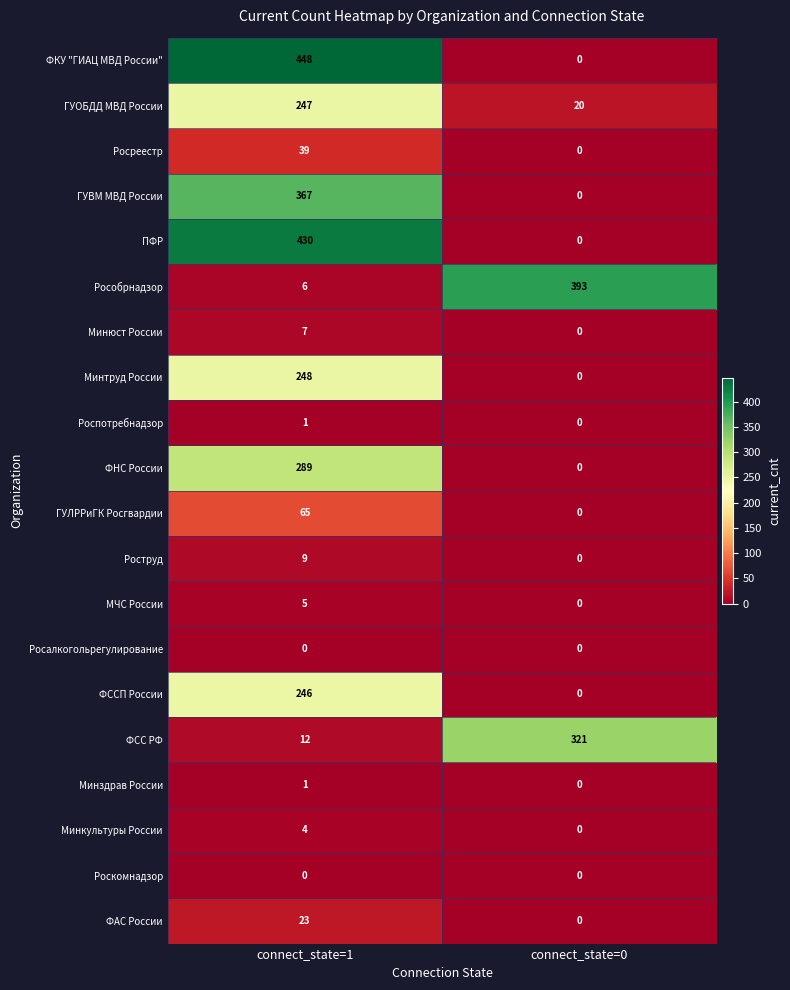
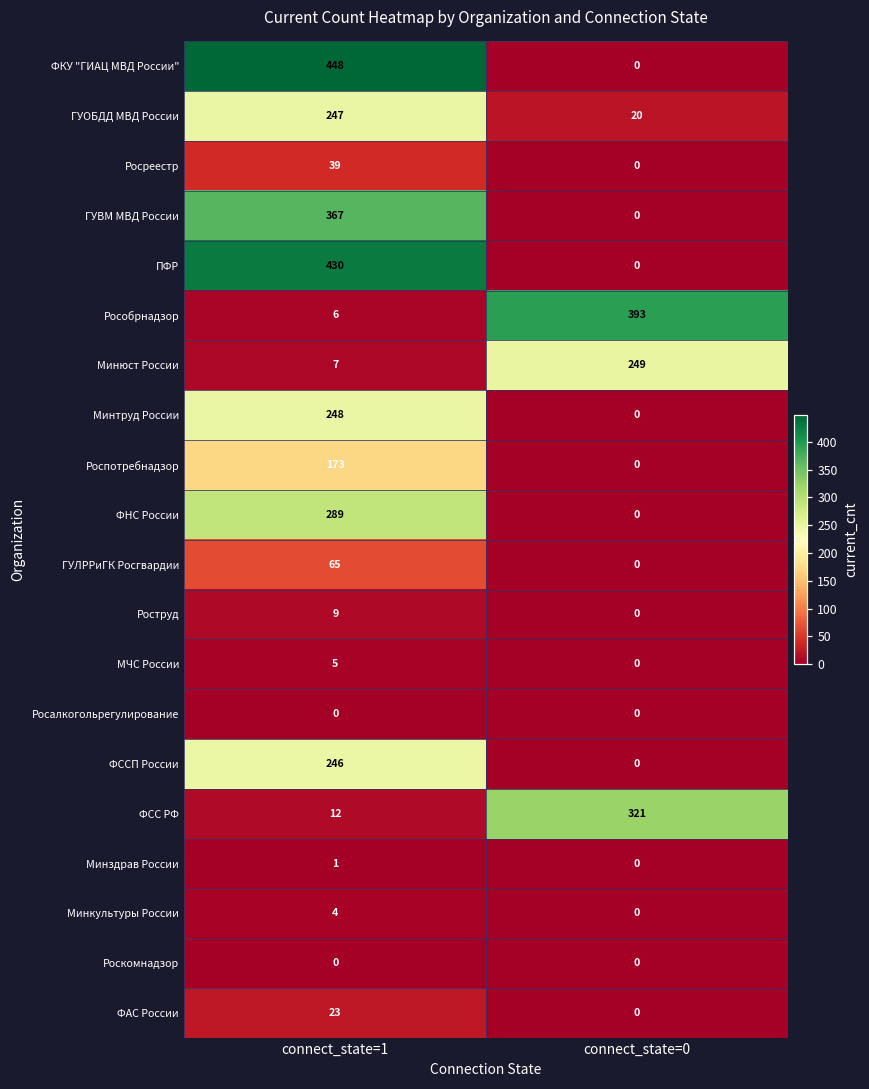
Минюст России, connect_state=0: 0 -> 249
Роспотребнадзор, connect_state=1: 1 -> 173
